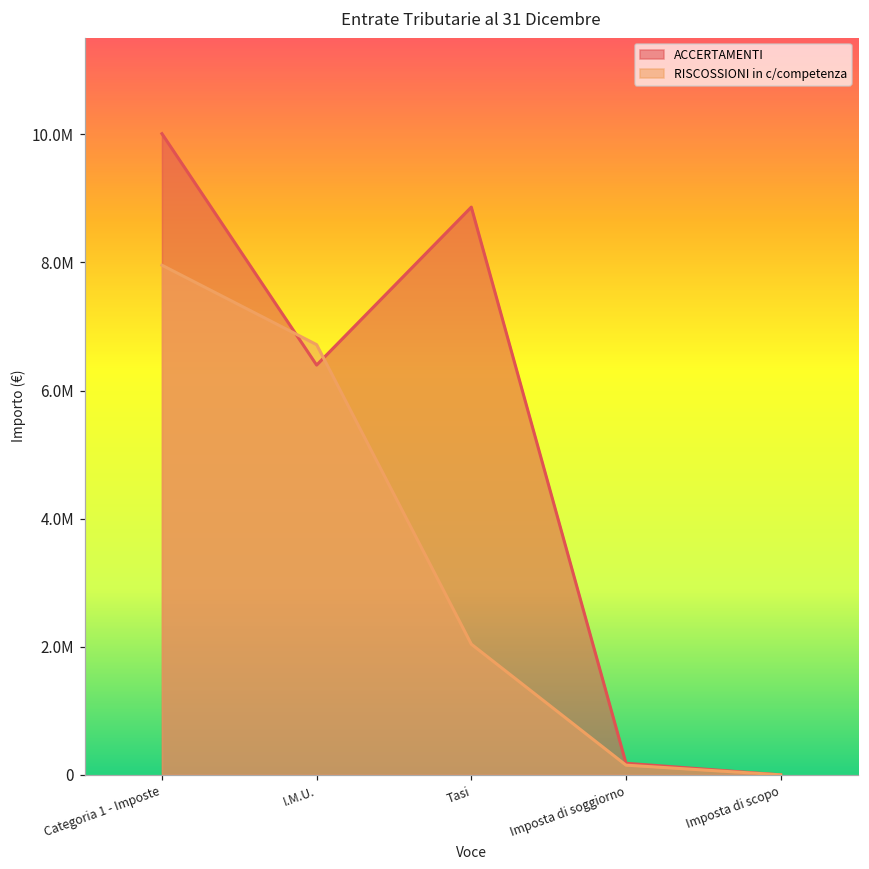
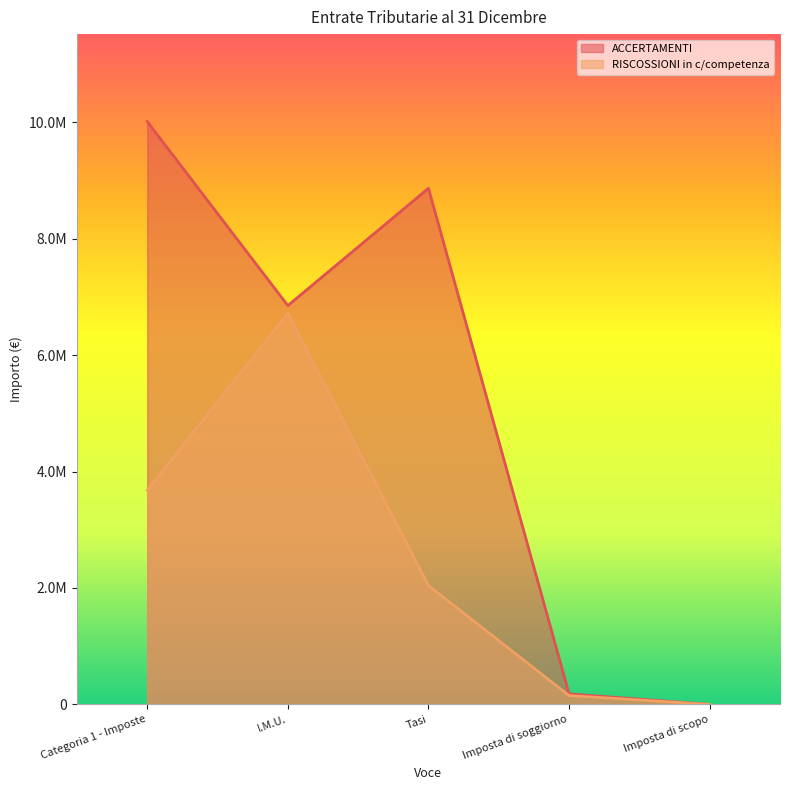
RISCOSSIONI in c/competenza, Categoria 1 - Imposte: 8000000 -> 3700000
ACCERTAMENTI, I.M.U.: 6400000 -> 6800000
